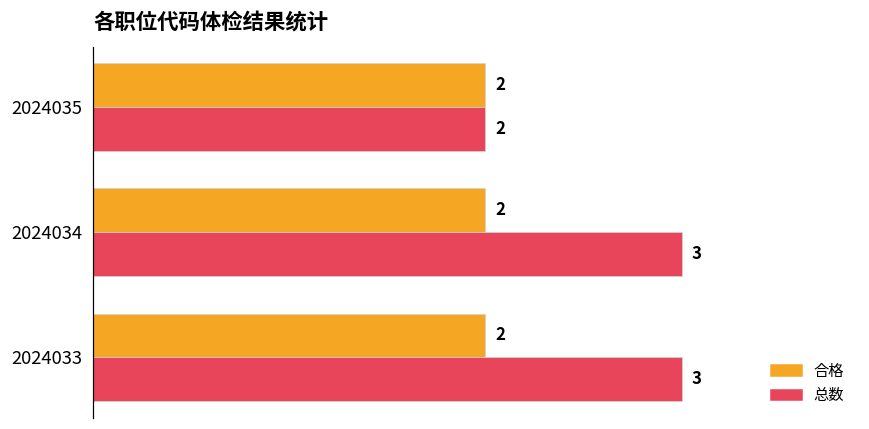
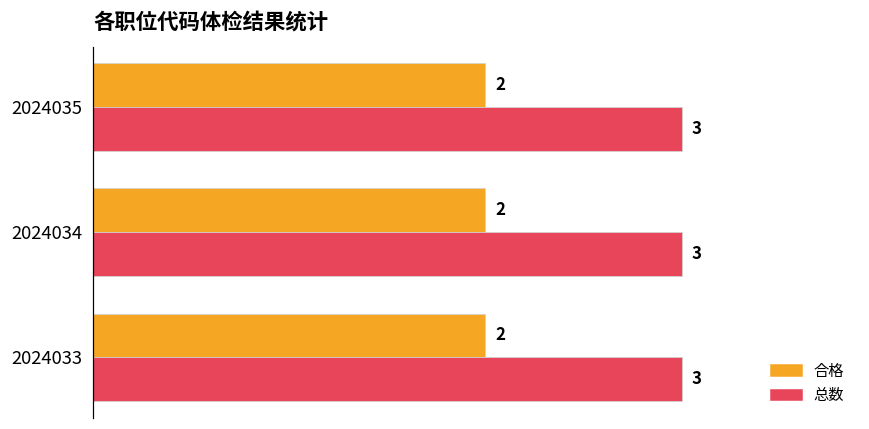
总数, 2024035: 2 -> 3
